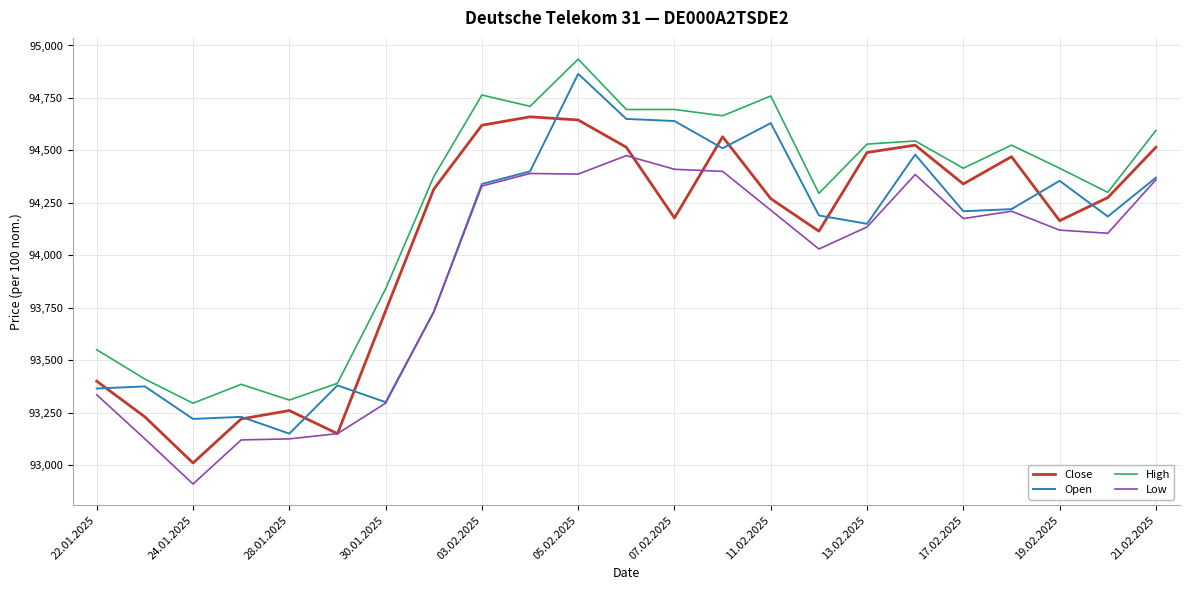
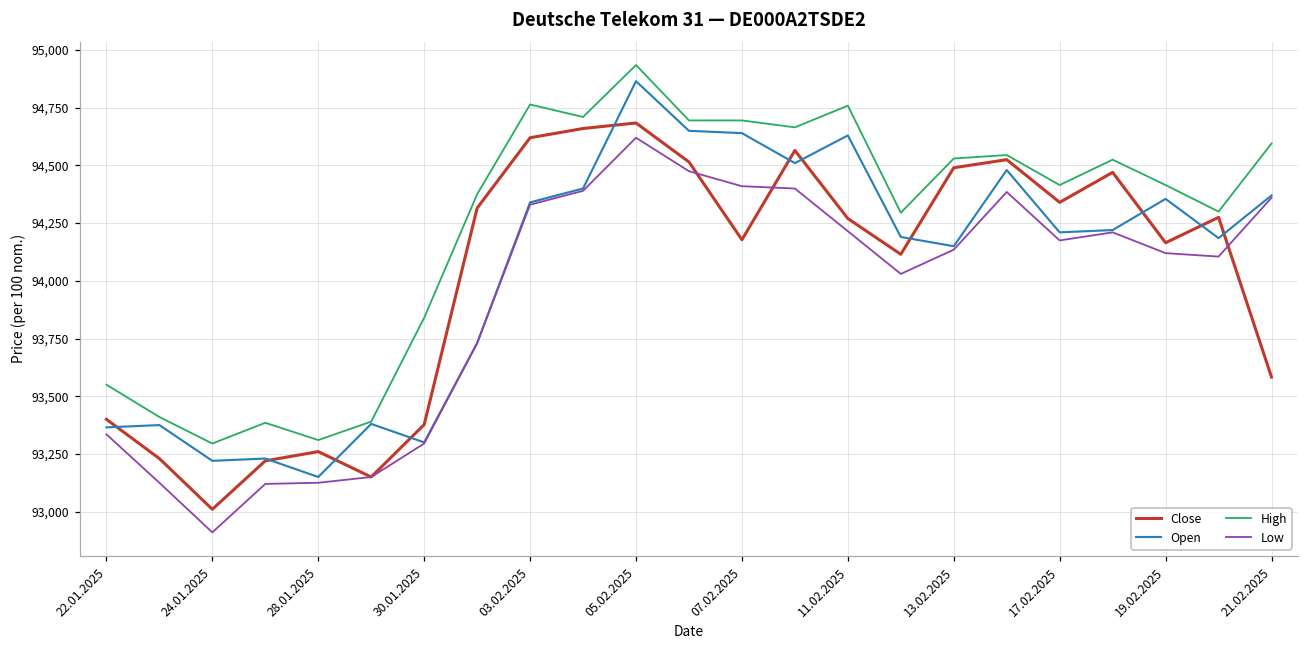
Close, 30.01.2025: 93,740 -> 93,380
Close, 05.02.2025: 94,650 -> 94,680
Low, 05.02.2025: 94,390 -> 94,620
Close, 21.02.2025: 94,520 -> 93,580
